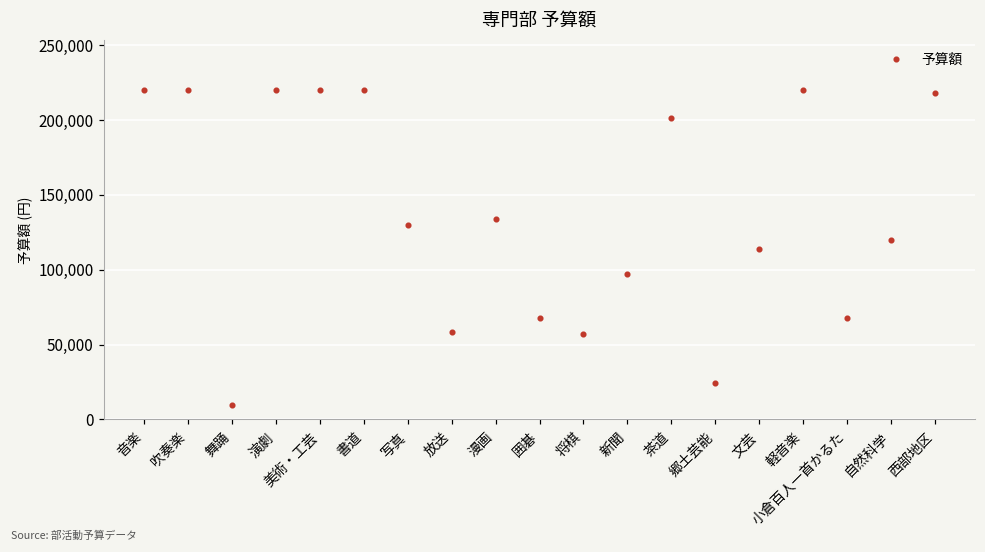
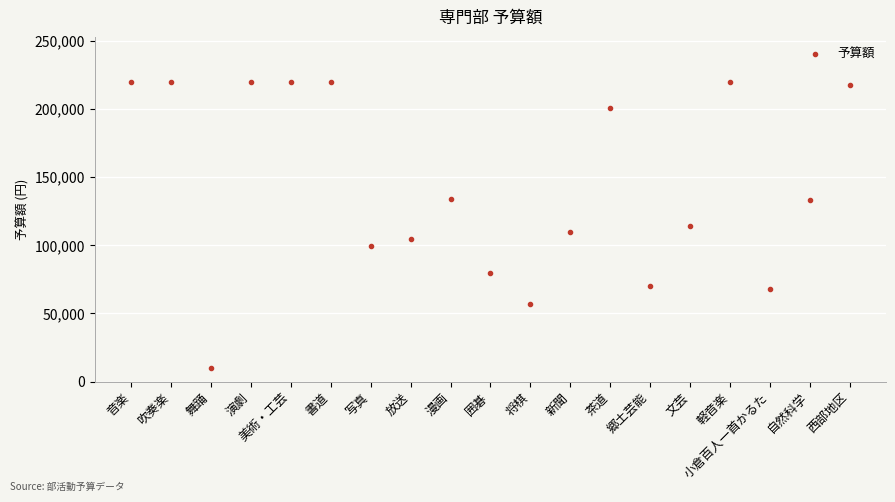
写真: 130,000 -> 100,000
放送: 58,000 -> 105,000
囲碁: 68,000 -> 80,000
新聞: 97,000 -> 110,000
郷土芸能: 24,000 -> 70,000
自然科学: 120,000 -> 134,000
